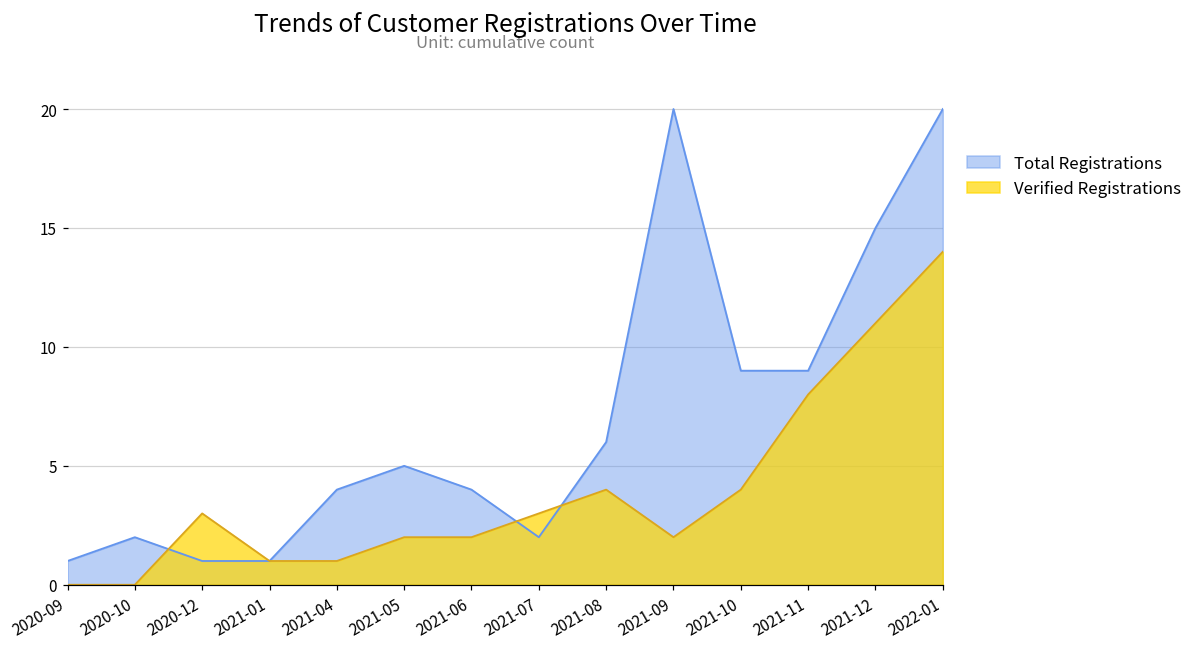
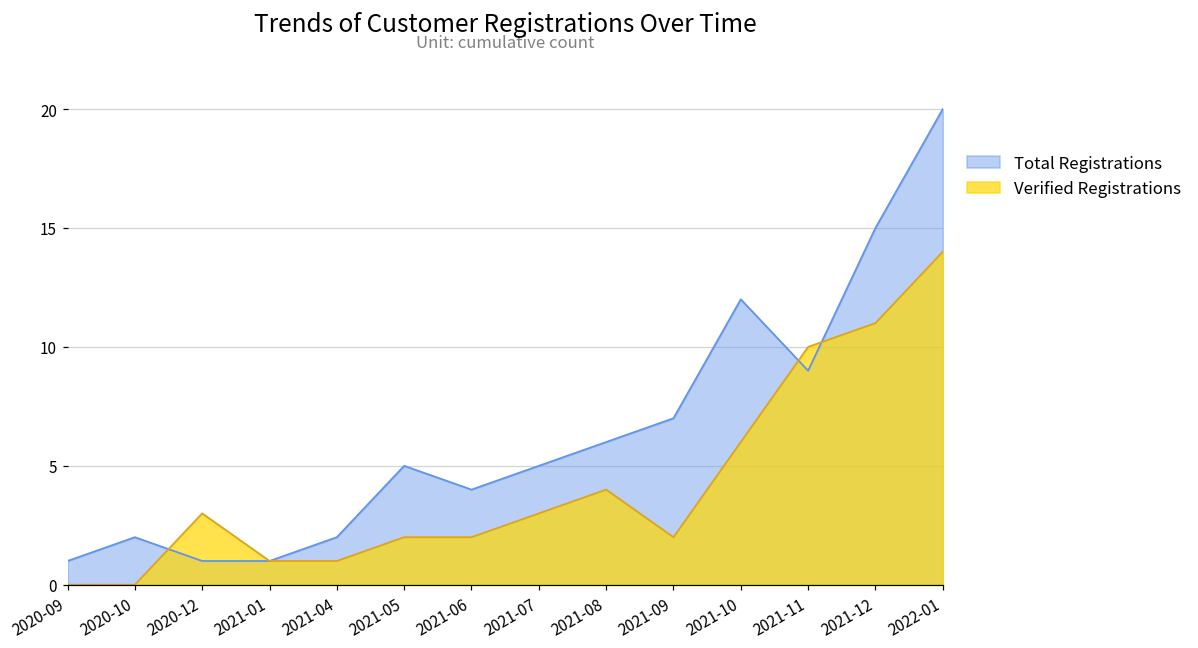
Total Registrations, 2021-04: 4 -> 2
Total Registrations, 2021-07: 2 -> 5
Total Registrations, 2021-09: 20 -> 7
Total Registrations, 2021-10: 9 -> 12
Verified Registrations, 2021-10: 4 -> 6
Verified Registrations, 2021-11: 8 -> 10
